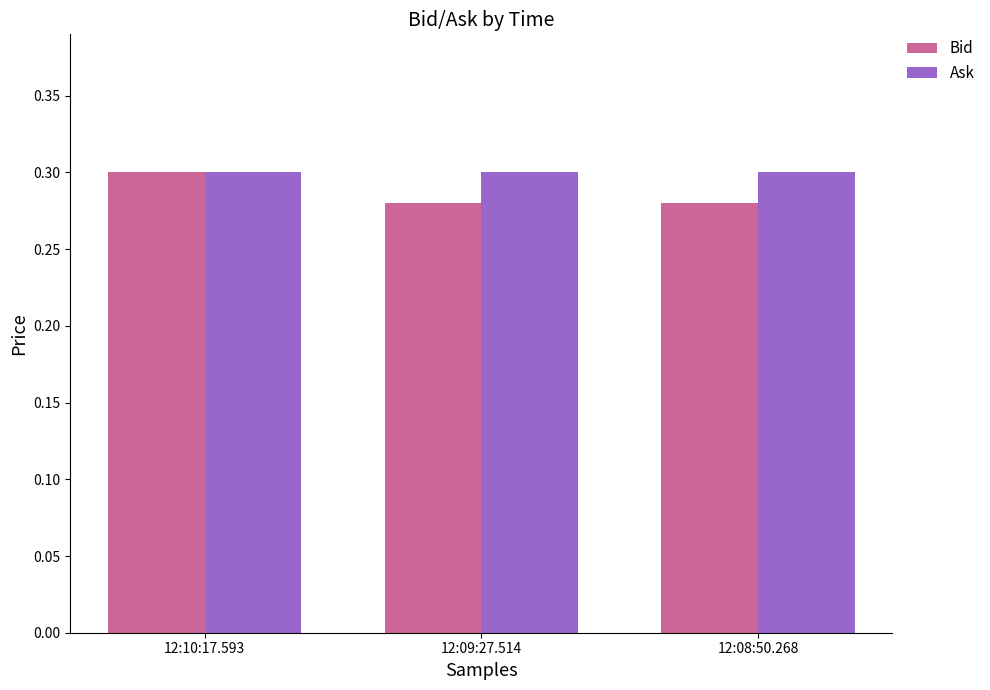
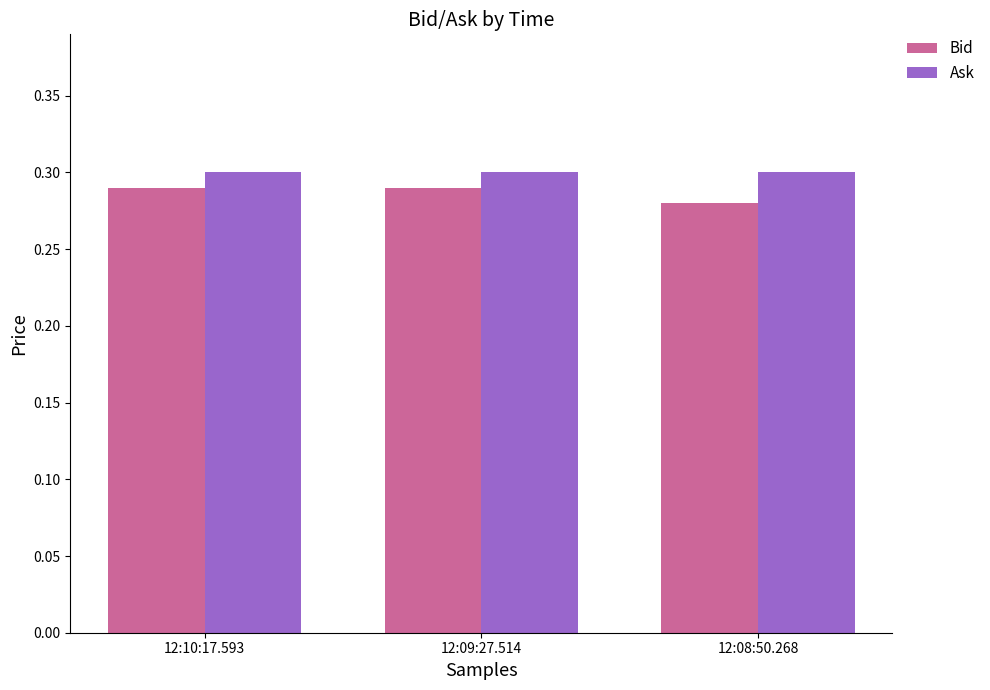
Bid, 12:10:17.593: 0.30 -> 0.29
Bid, 12:09:27.514: 0.28 -> 0.29
